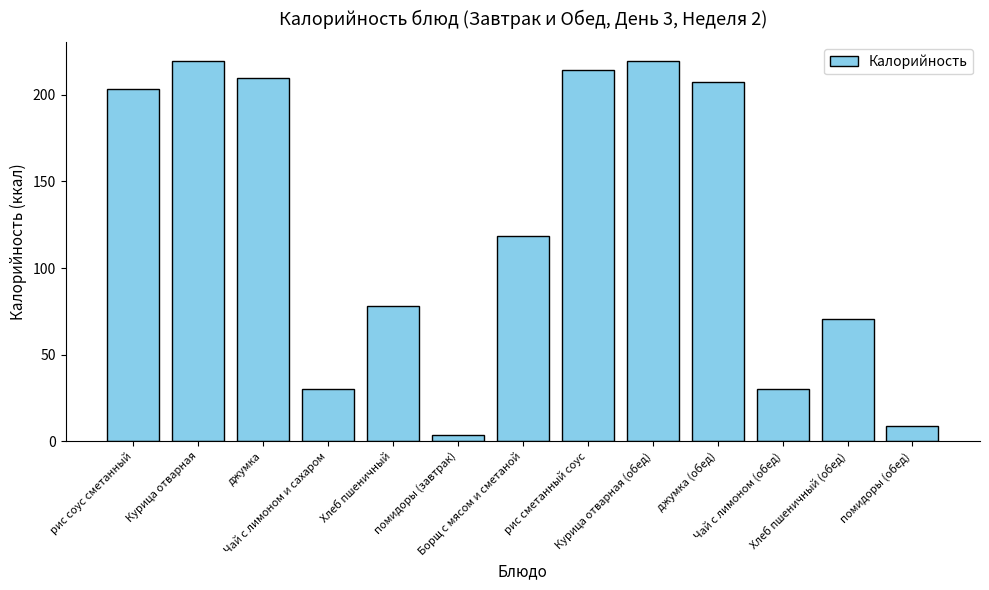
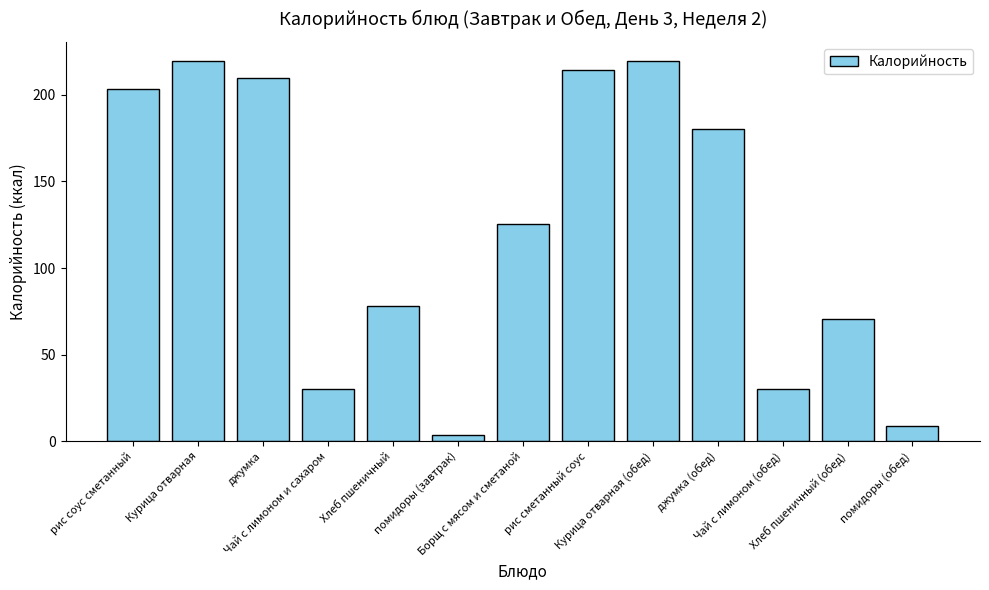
Борщ с мясом и сметаной: 118 -> 125
джумка (обед): 207 -> 180
